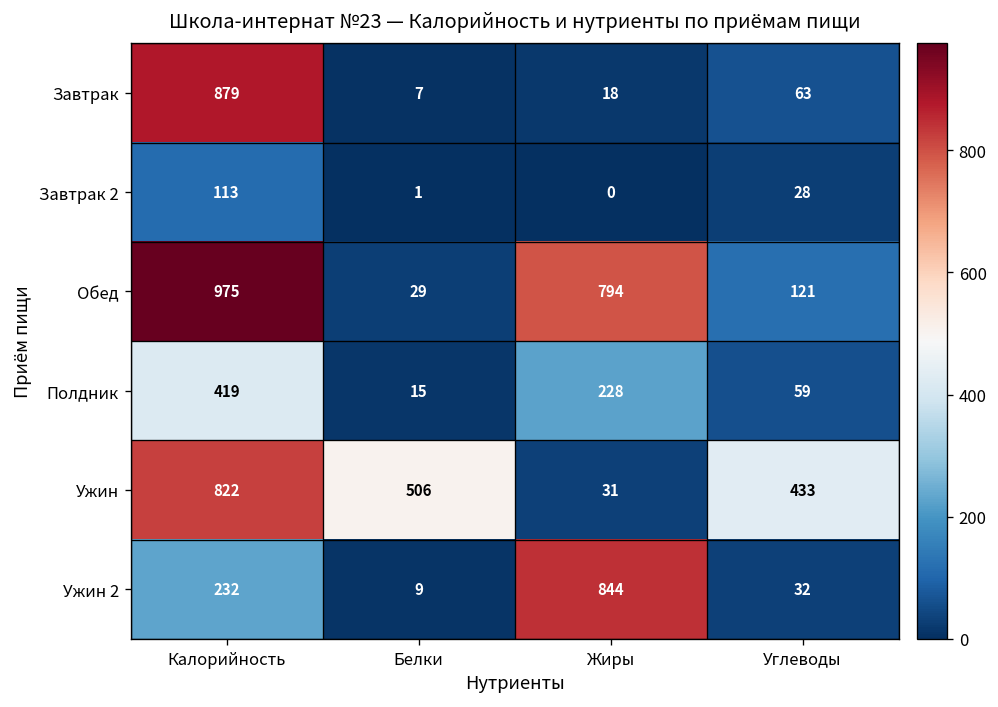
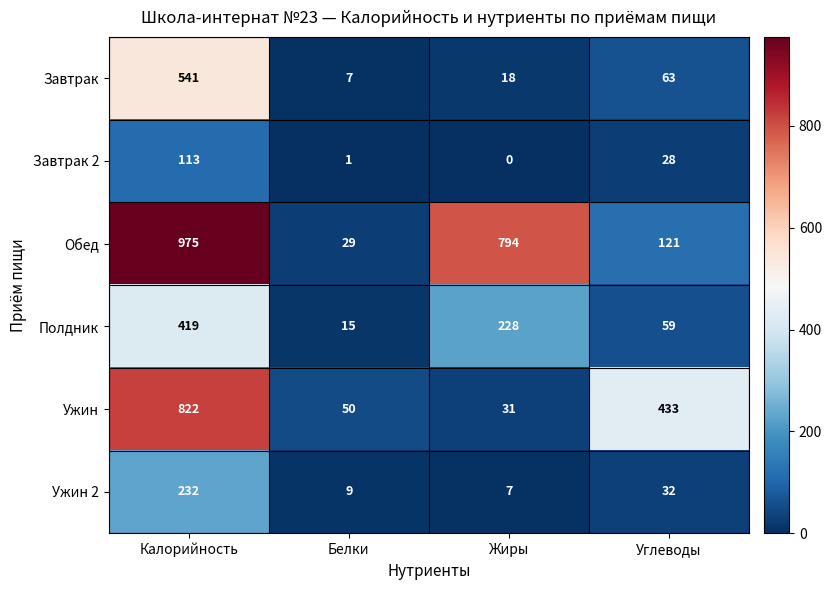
Завтрак, Калорийность: 879 -> 541
Ужин, Белки: 506 -> 50
Ужин 2, Жиры: 844 -> 7
